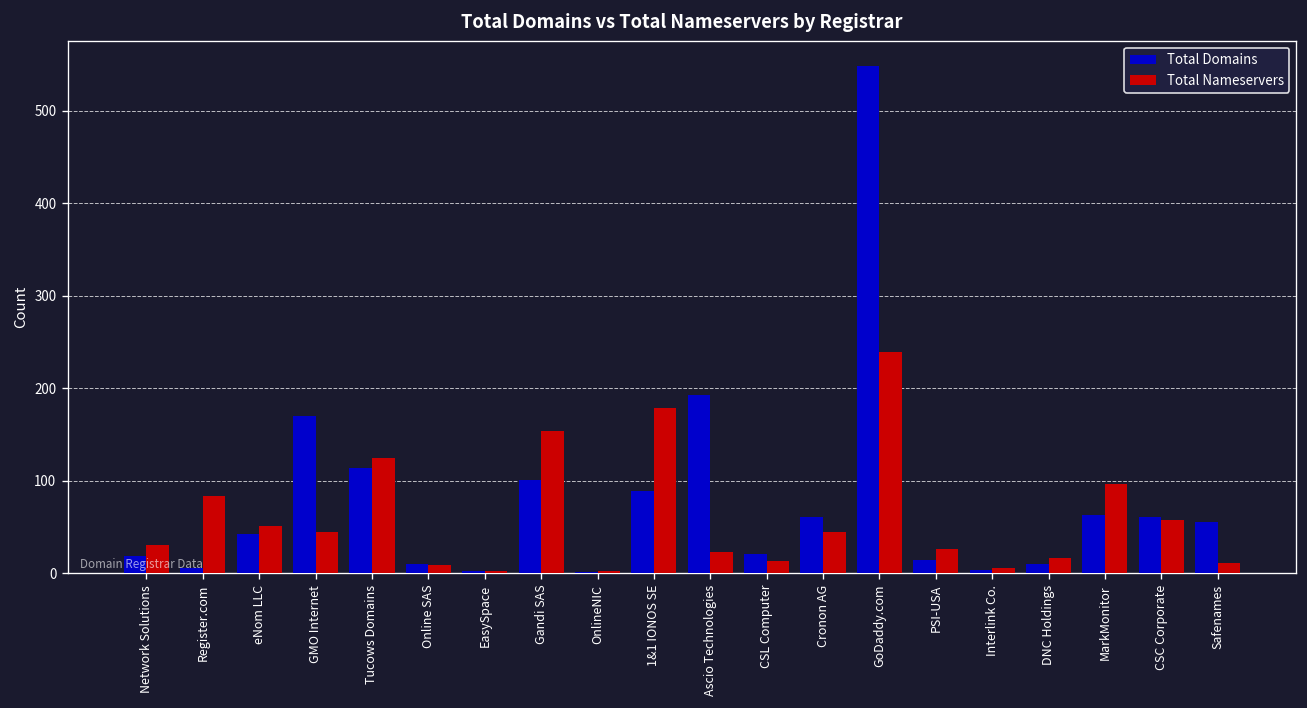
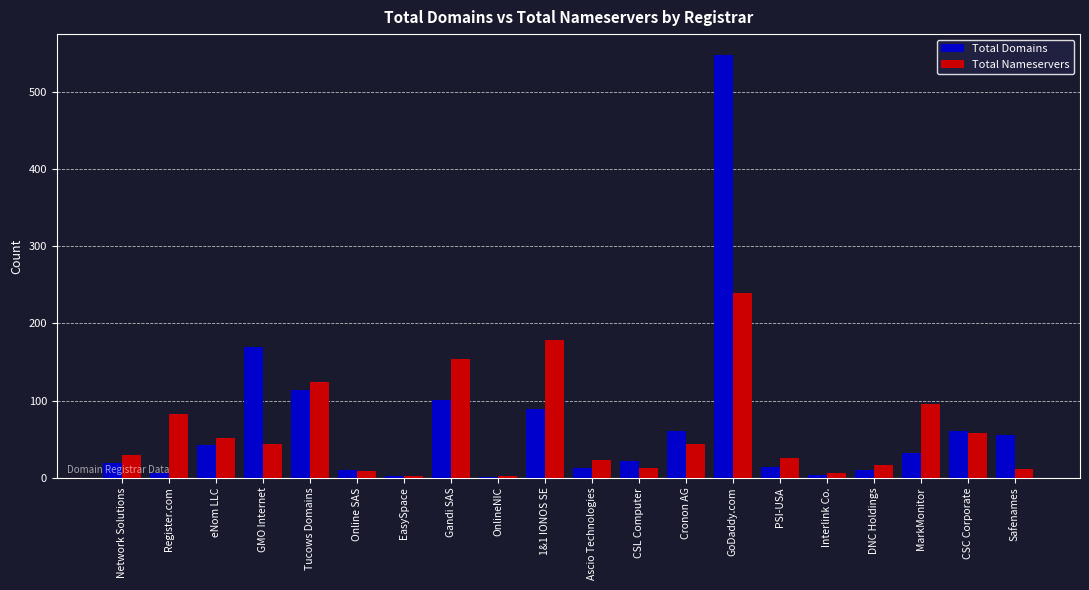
Total Domains, Ascio Technologies: 190 -> 10
Total Domains, MarkMonitor: 60 -> 30
